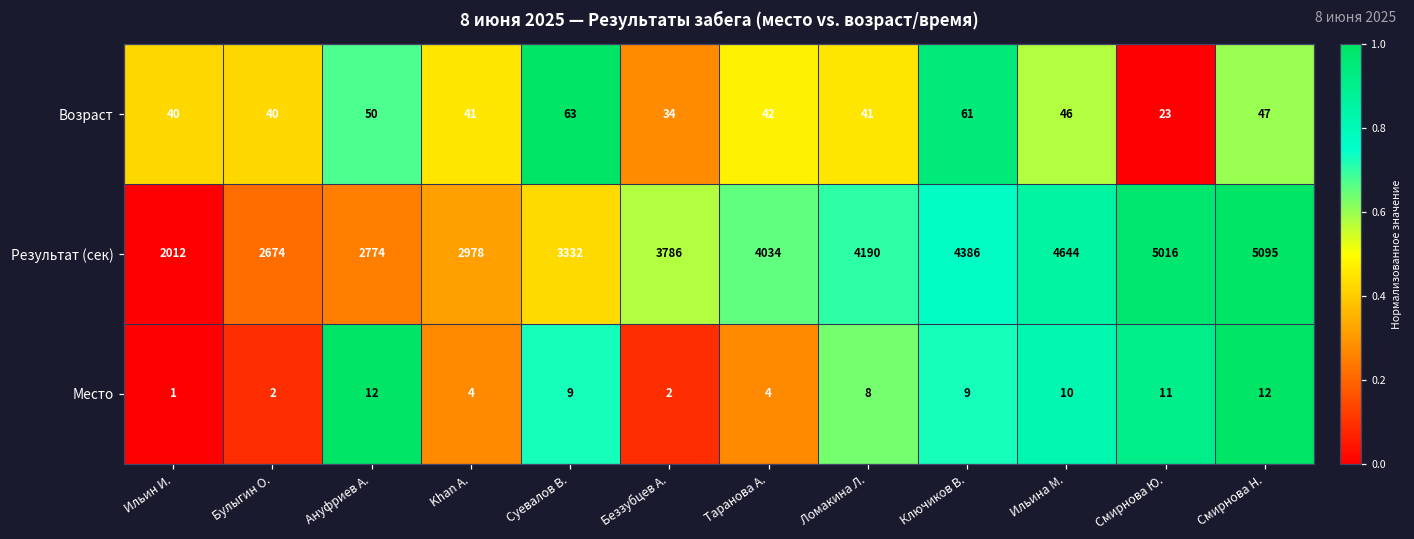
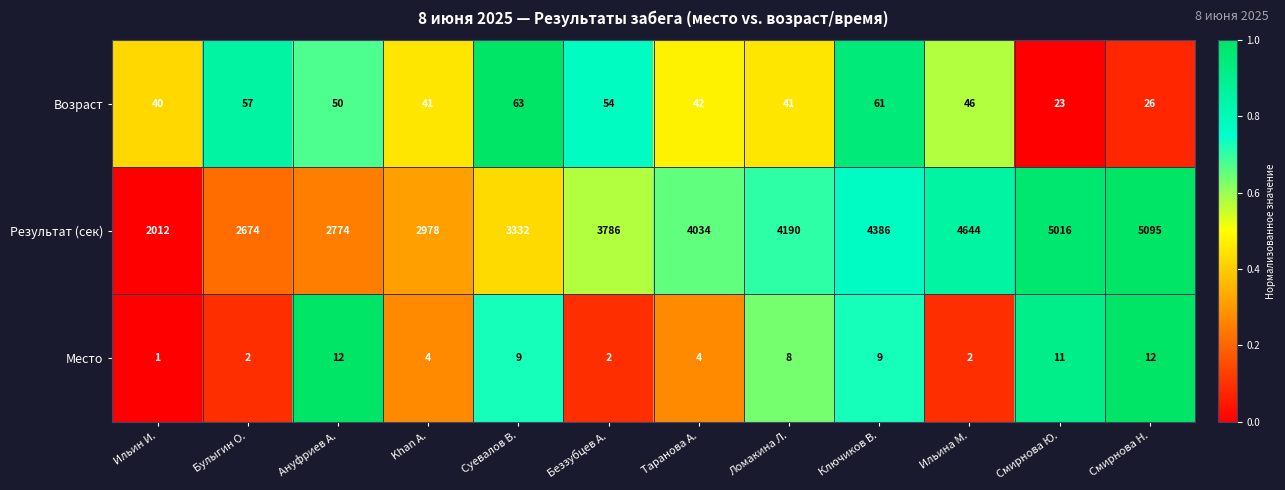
Возраст, Булыгин О.: 40 -> 57
Возраст, Беззубцев А.: 34 -> 54
Возраст, Смирнова Н.: 47 -> 26
Место, Ильина М.: 10 -> 2
